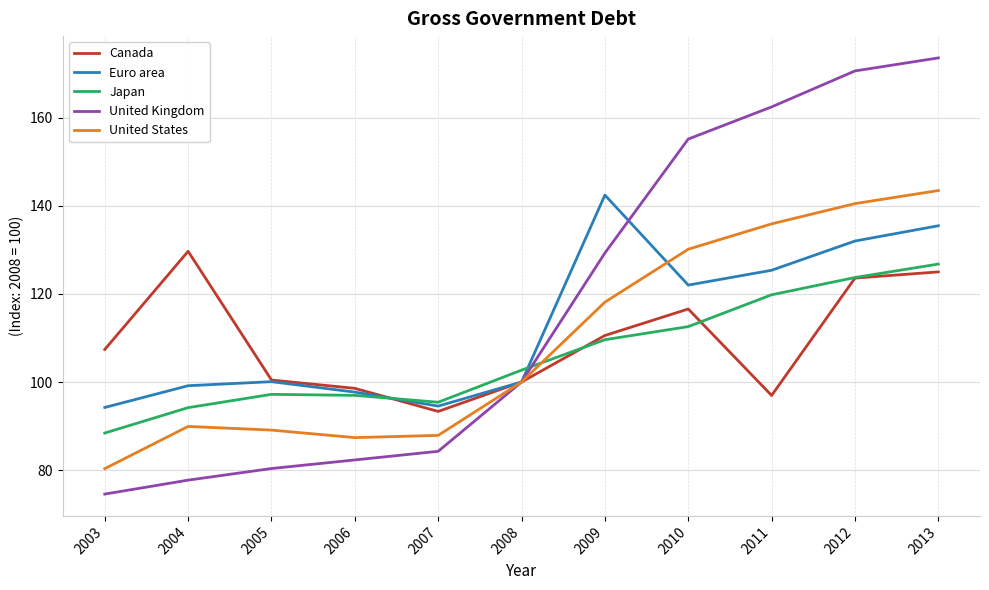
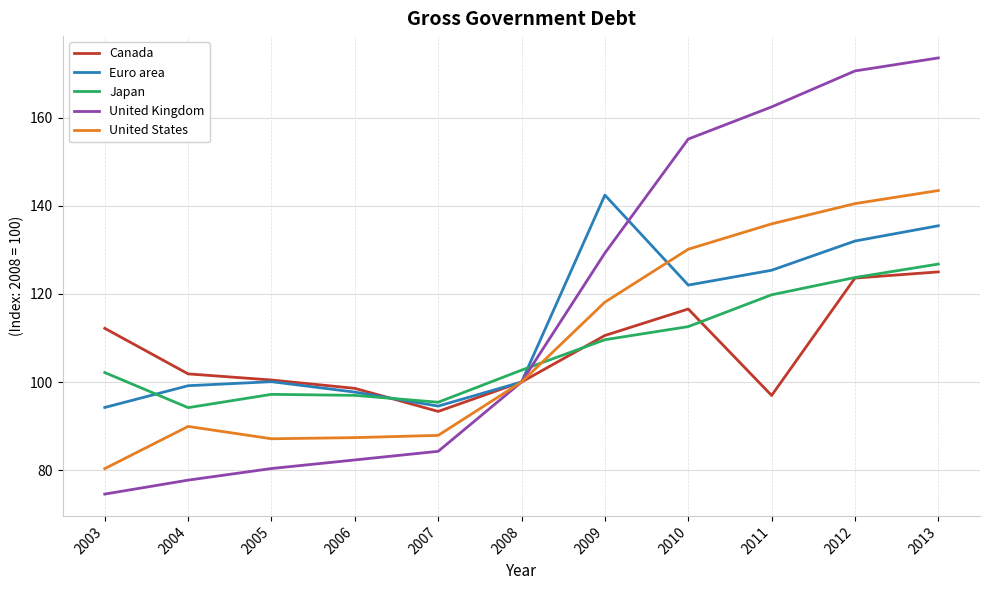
Canada, 2003: 107 -> 112
Japan, 2003: 88 -> 102
Canada, 2004: 130 -> 102
United States, 2005: 89 -> 87
